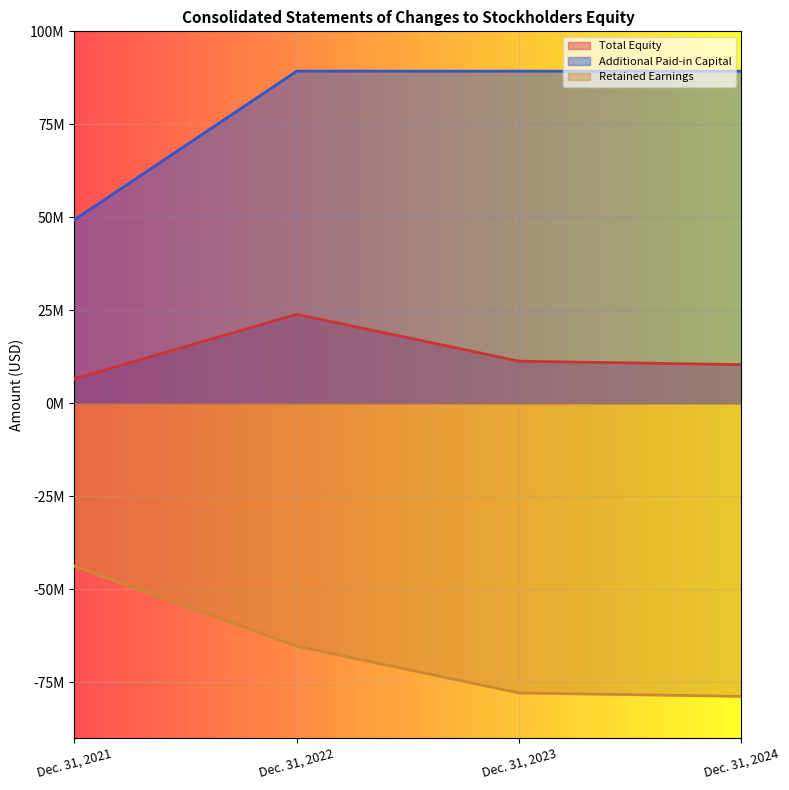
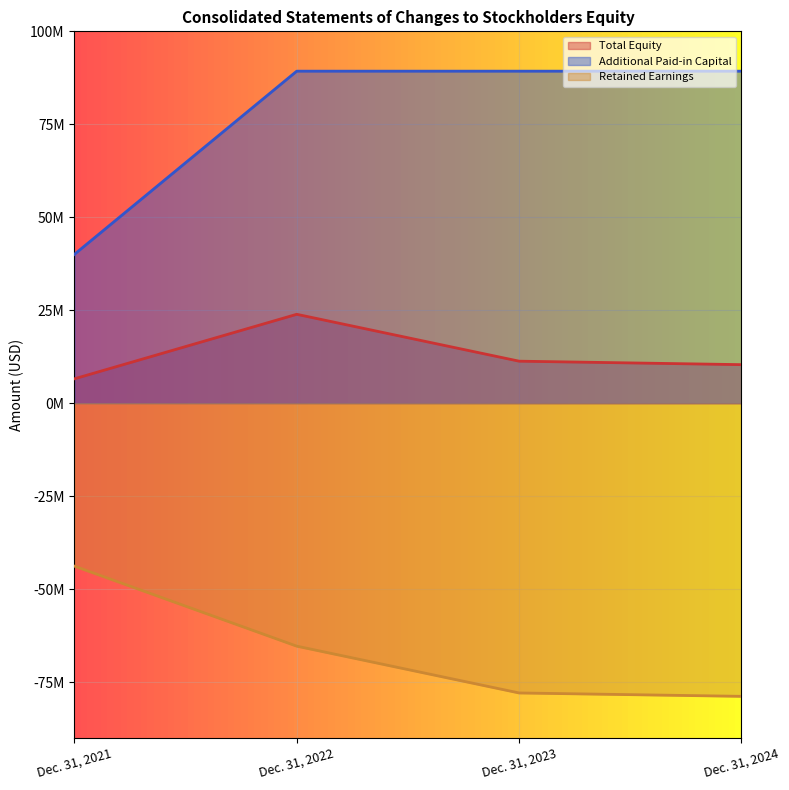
Additional Paid-in Capital, Dec. 31, 2021: 49000000 -> 40000000
